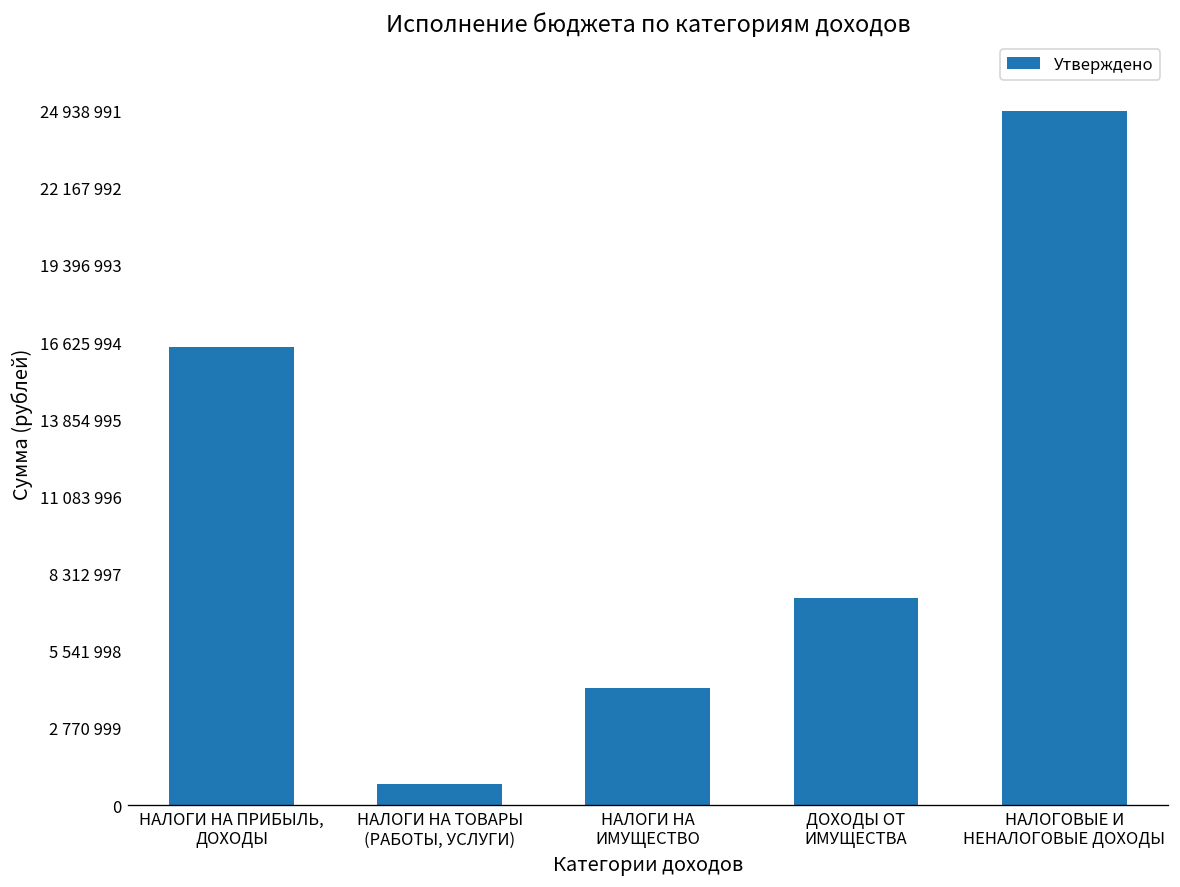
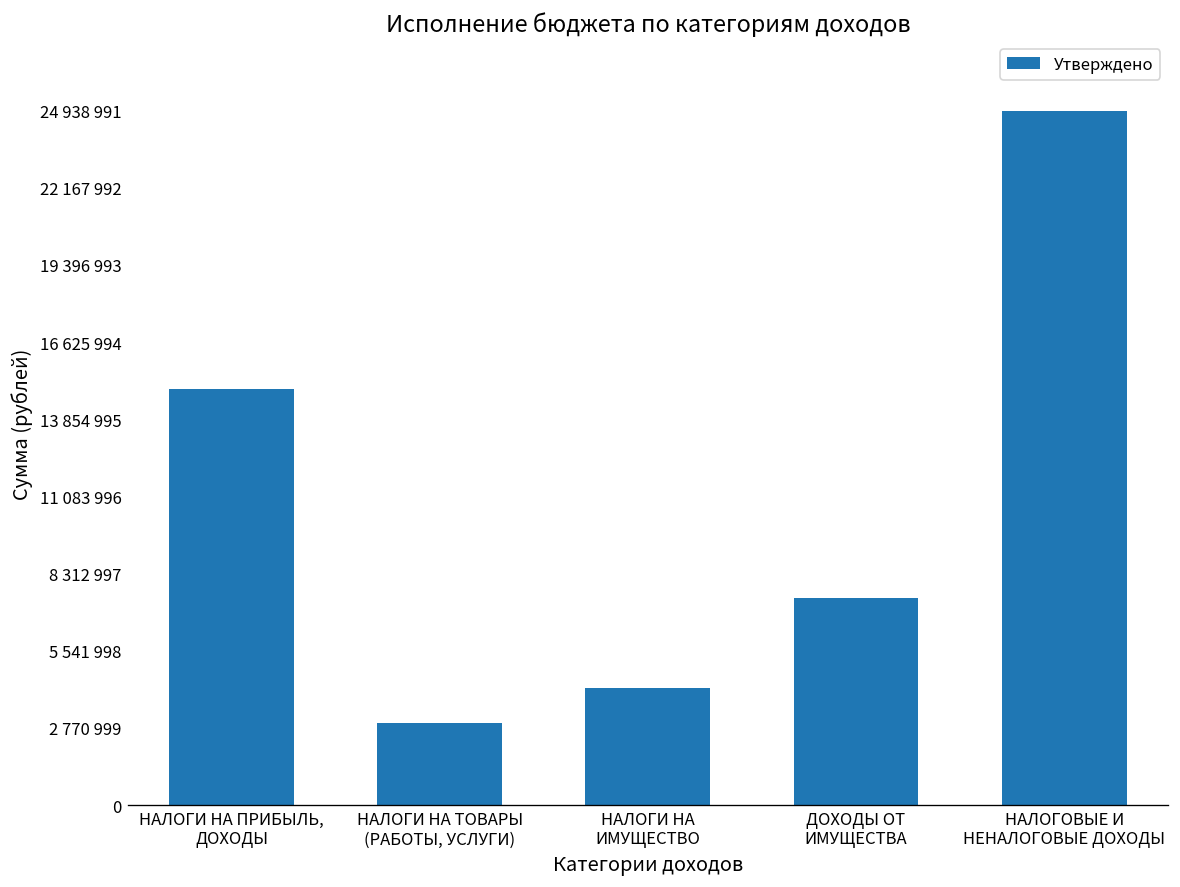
НАЛОГИ НА ПРИБЫЛЬ, ДОХОДЫ: 16400000 -> 15000000
НАЛОГИ НА ТОВАРЫ (РАБОТЫ, УСЛУГИ): 700000 -> 2900000
